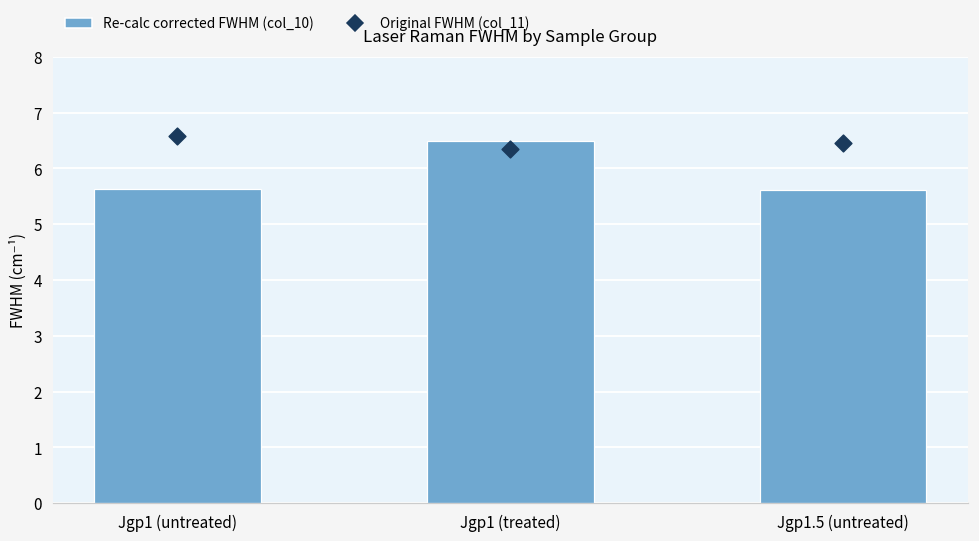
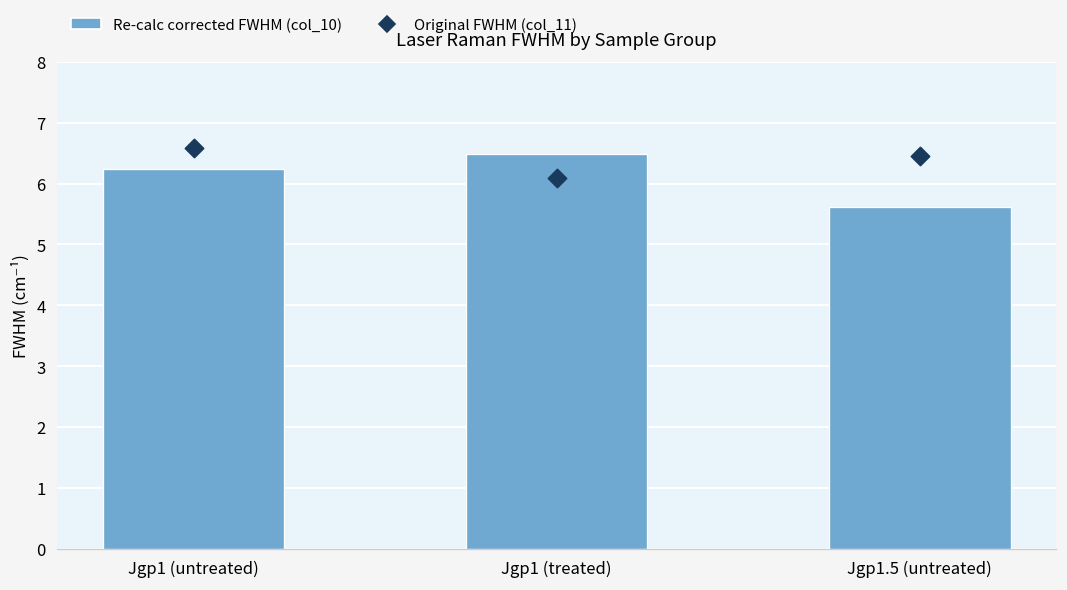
Re-calc corrected FWHM (col_10), Jgp1 (untreated): 5.6 -> 6.2
Original FWHM (col_11), Jgp1 (treated): 6.3 -> 6.1
